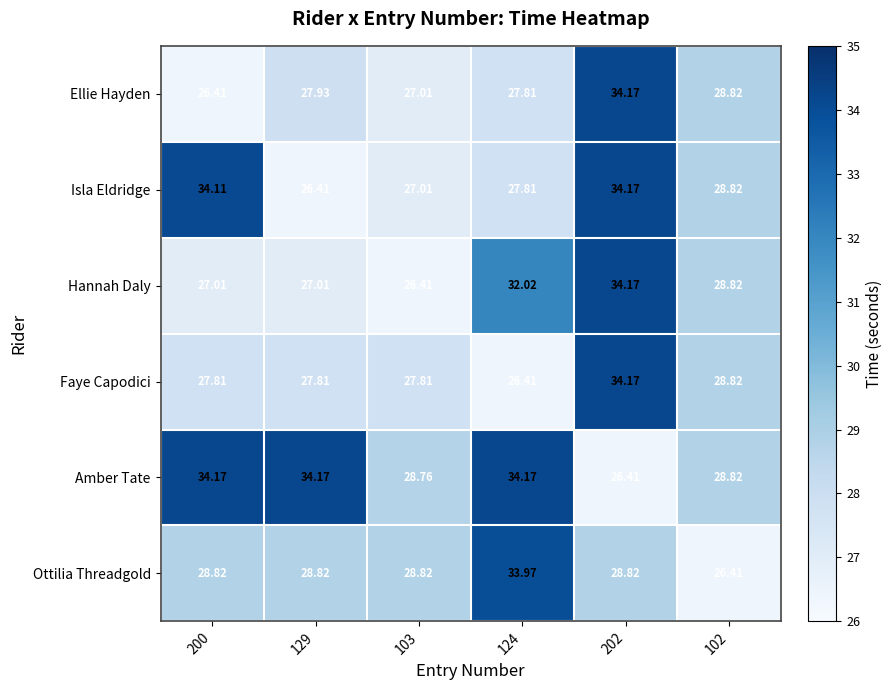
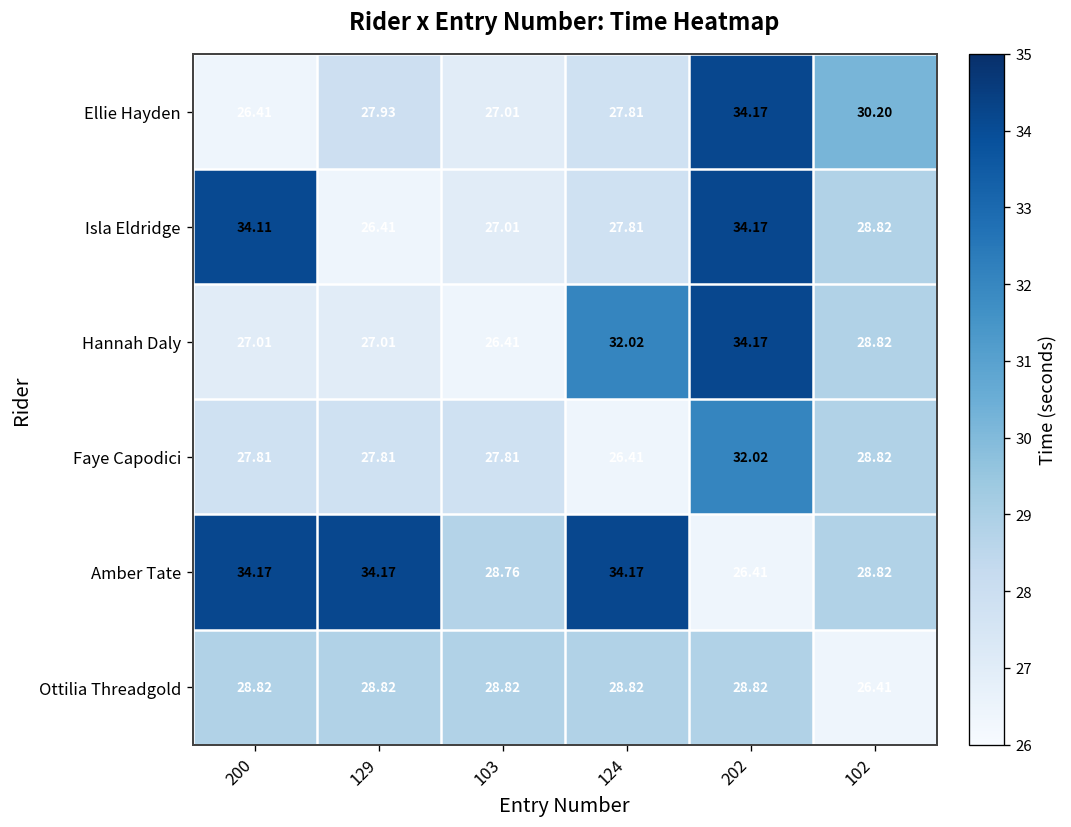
Ellie Hayden, 102: 28.82 -> 30.20
Faye Capodici, 202: 34.17 -> 32.02
Ottilia Threadgold, 124: 33.97 -> 28.82
